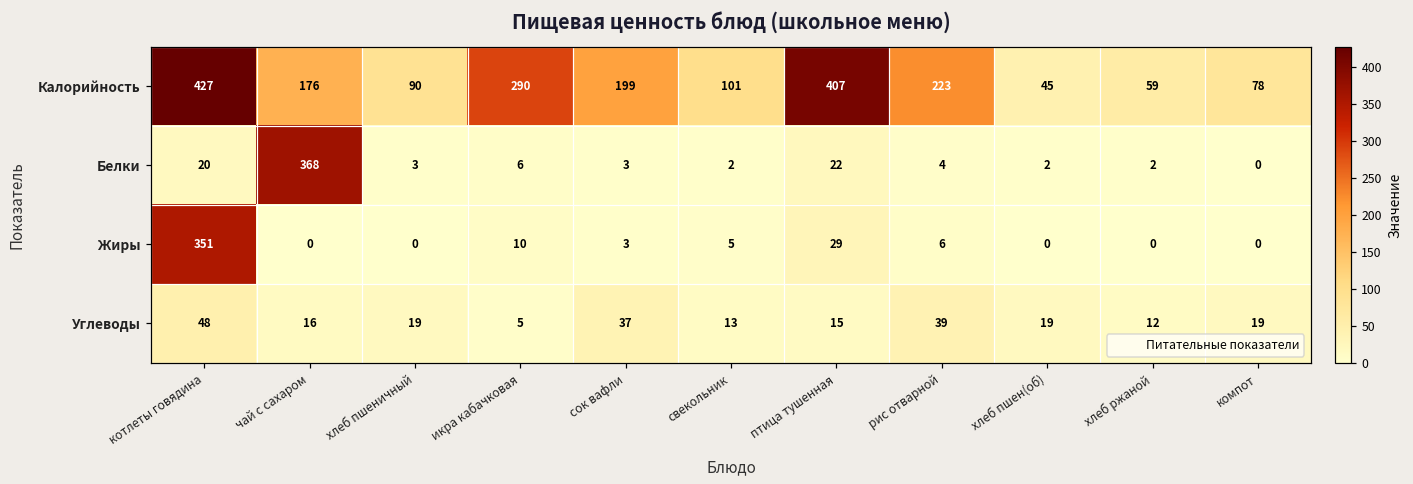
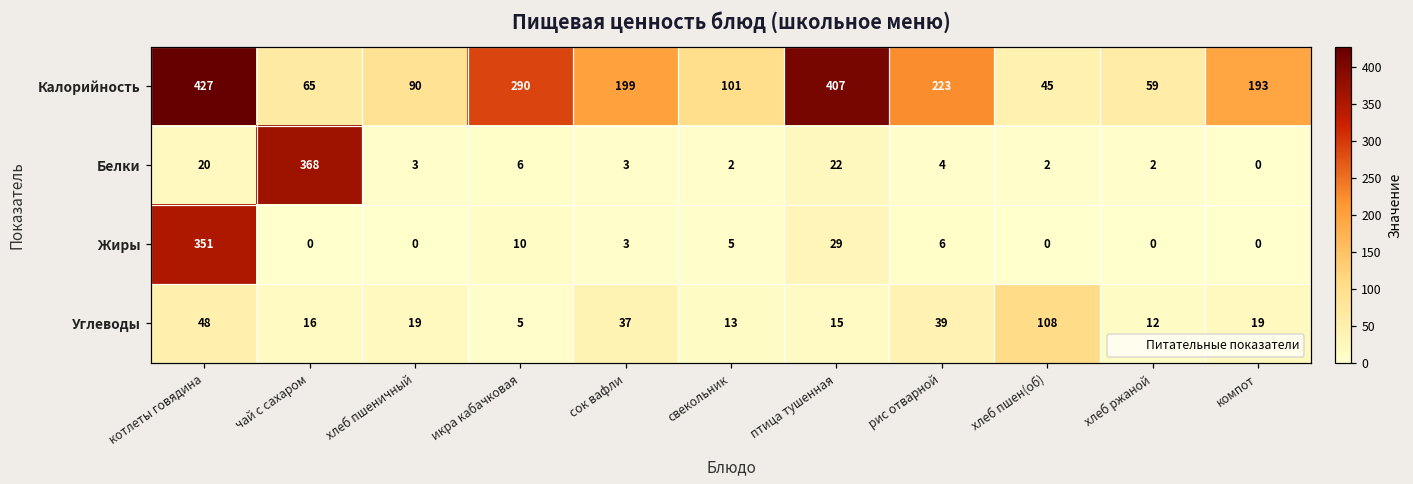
Калорийность, чай с сахаром: 176 -> 65
Калорийность, компот: 78 -> 193
Углеводы, хлеб пшен(об): 19 -> 108
